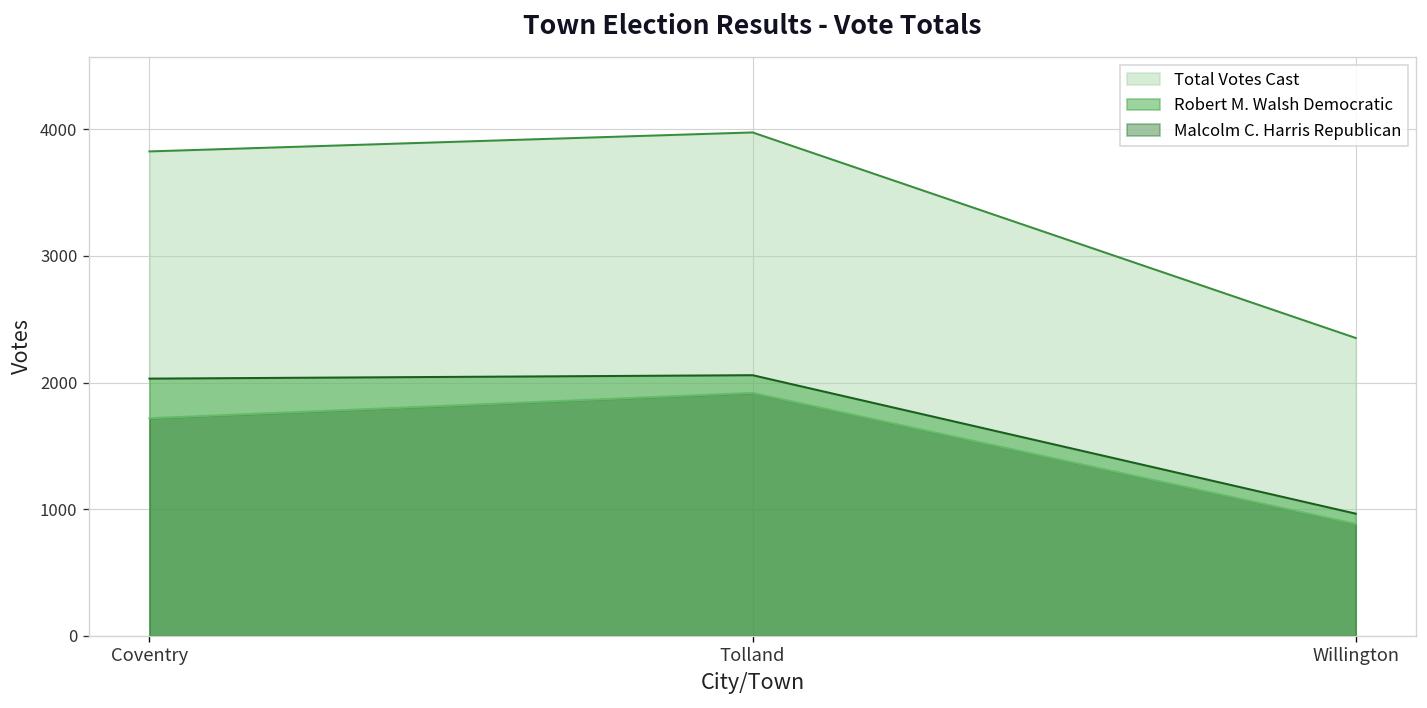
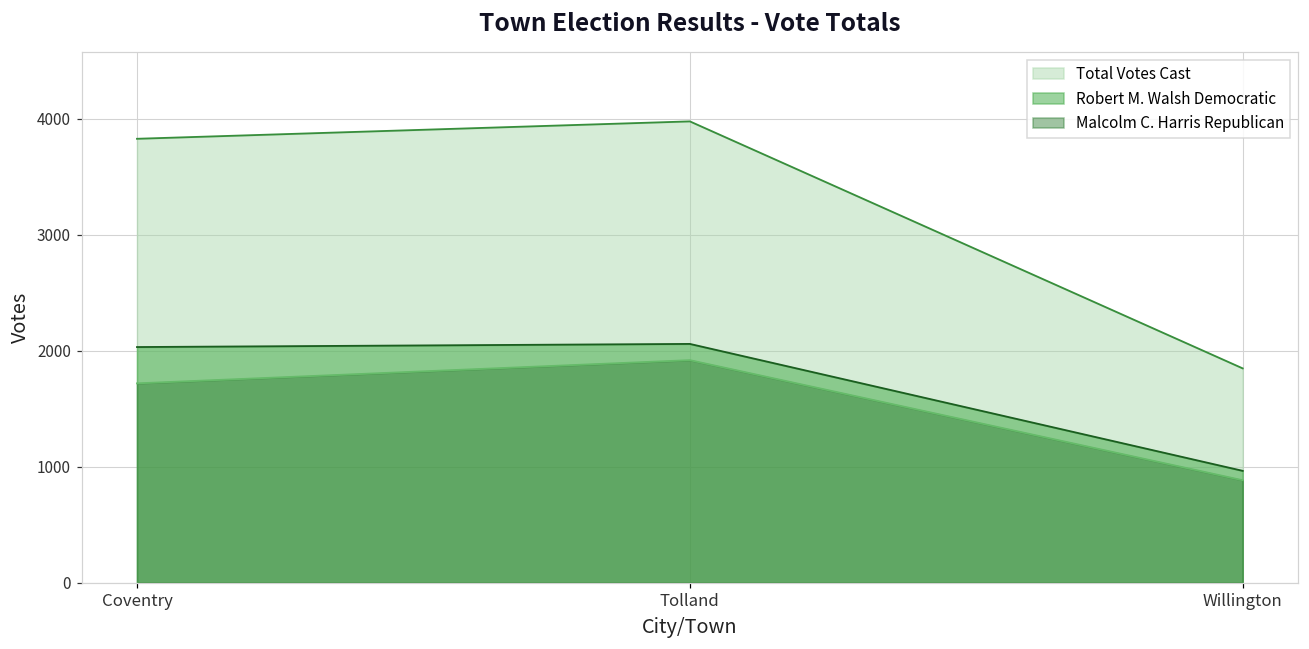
Total Votes Cast, Willington: 2350 -> 1850
